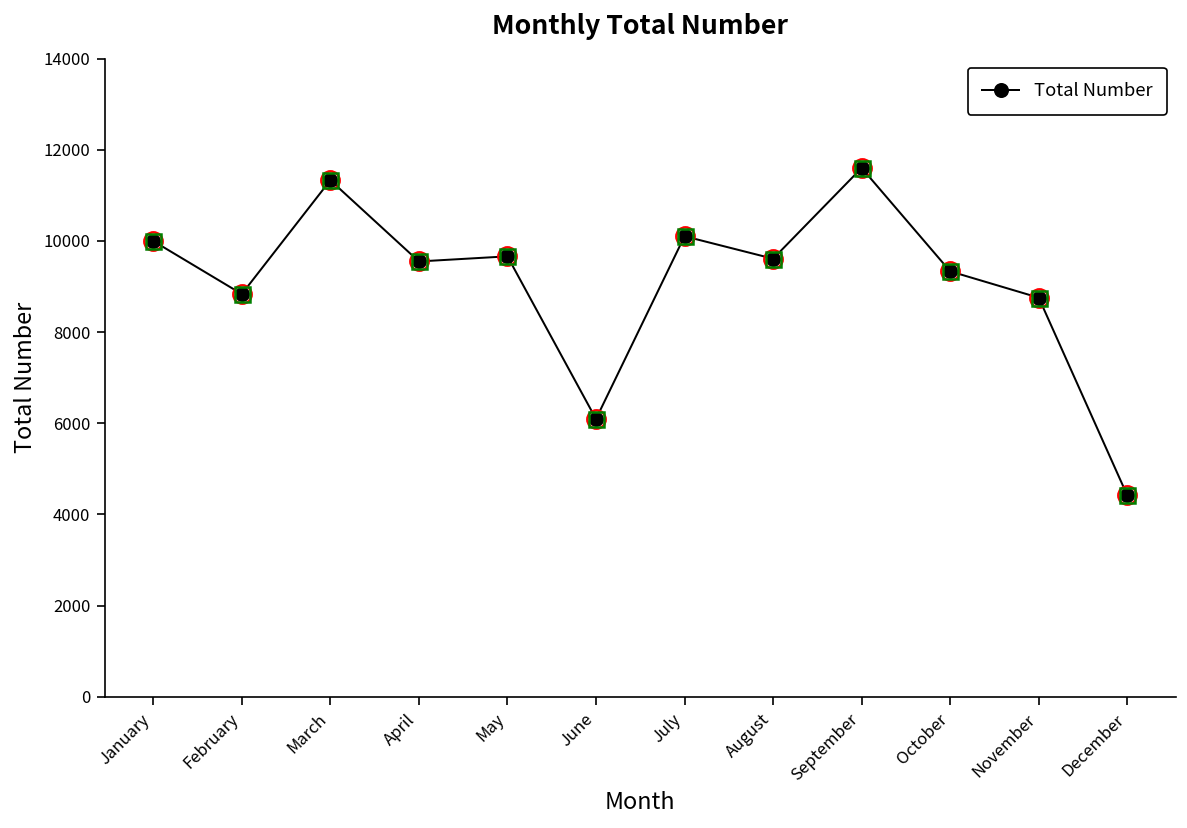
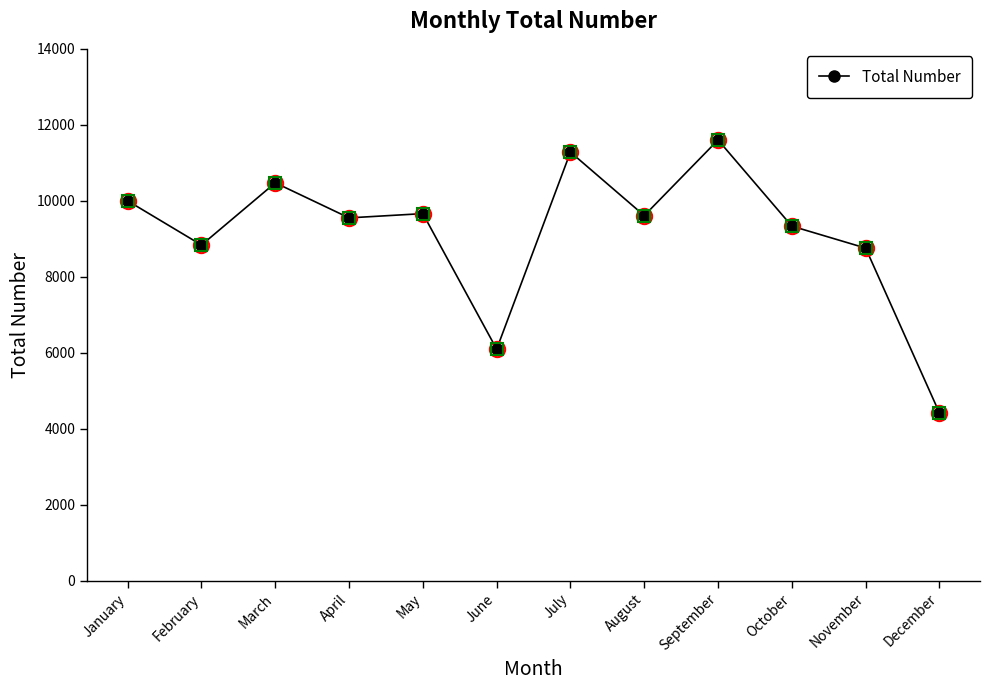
March: 11300 -> 10500
July: 10100 -> 11300
